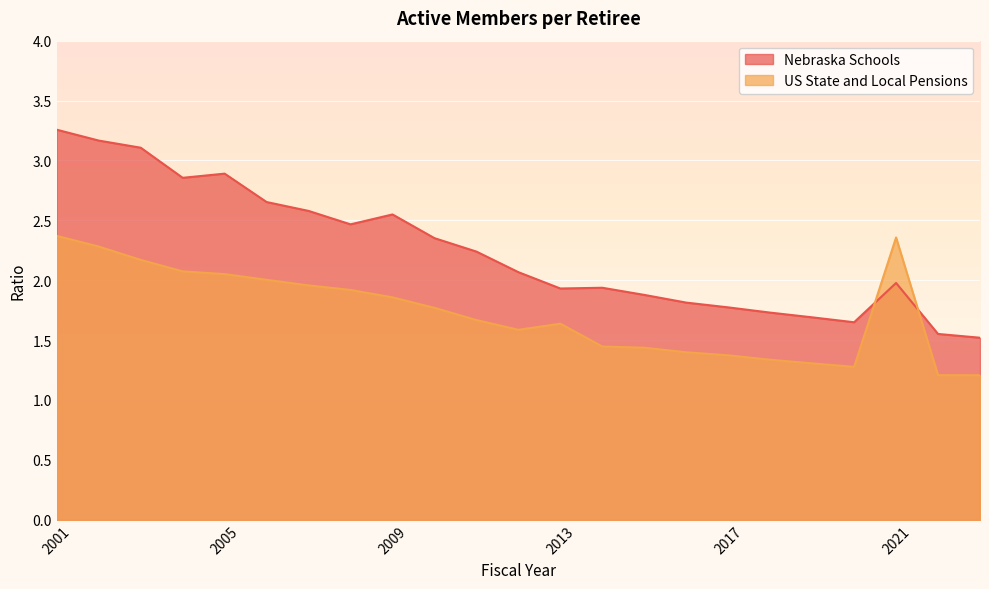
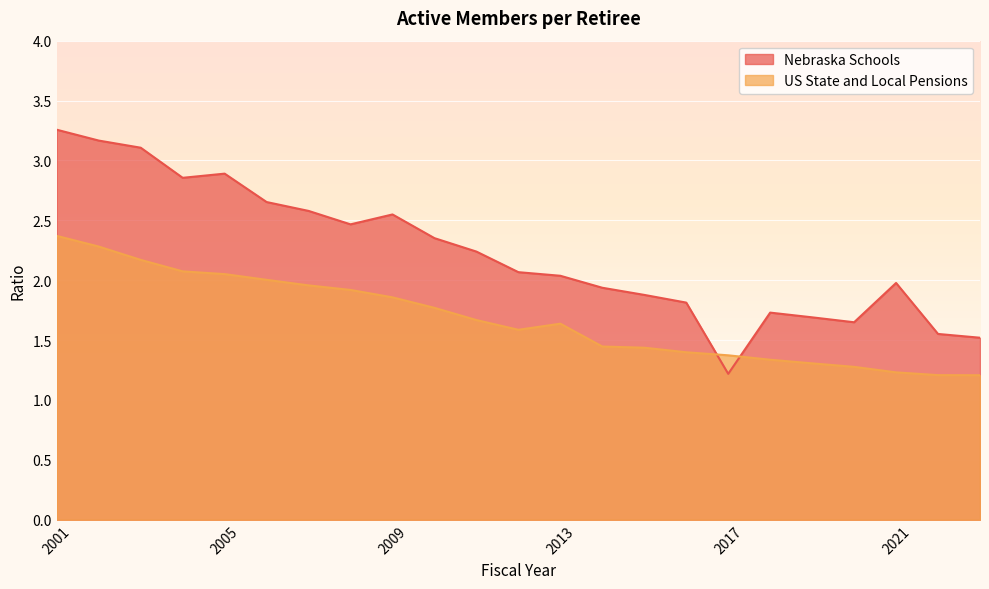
Nebraska Schools, 2013: 1.93 -> 2.04
Nebraska Schools, 2017: 1.77 -> 1.22
US State and Local Pensions, 2021: 2.36 -> 1.23
